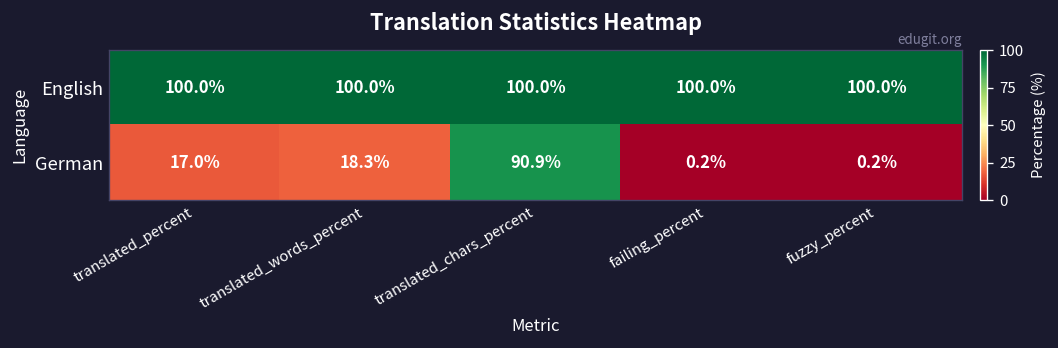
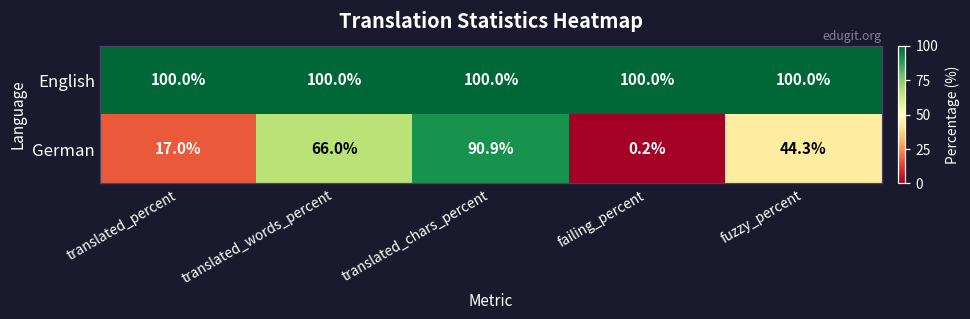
German, translated_words_percent: 18.3% -> 66.0%
German, fuzzy_percent: 0.2% -> 44.3%
